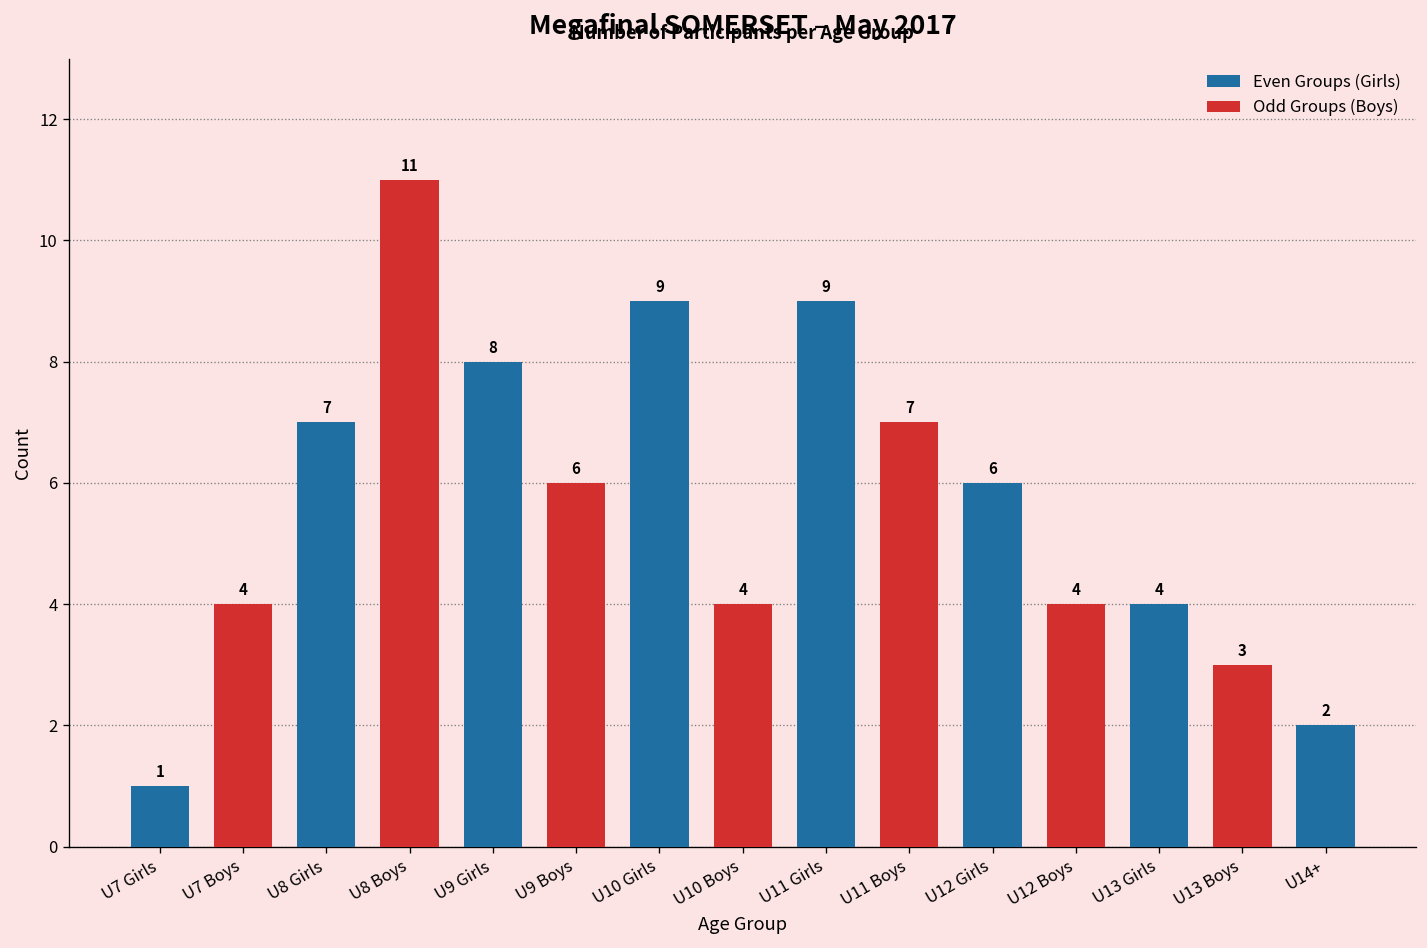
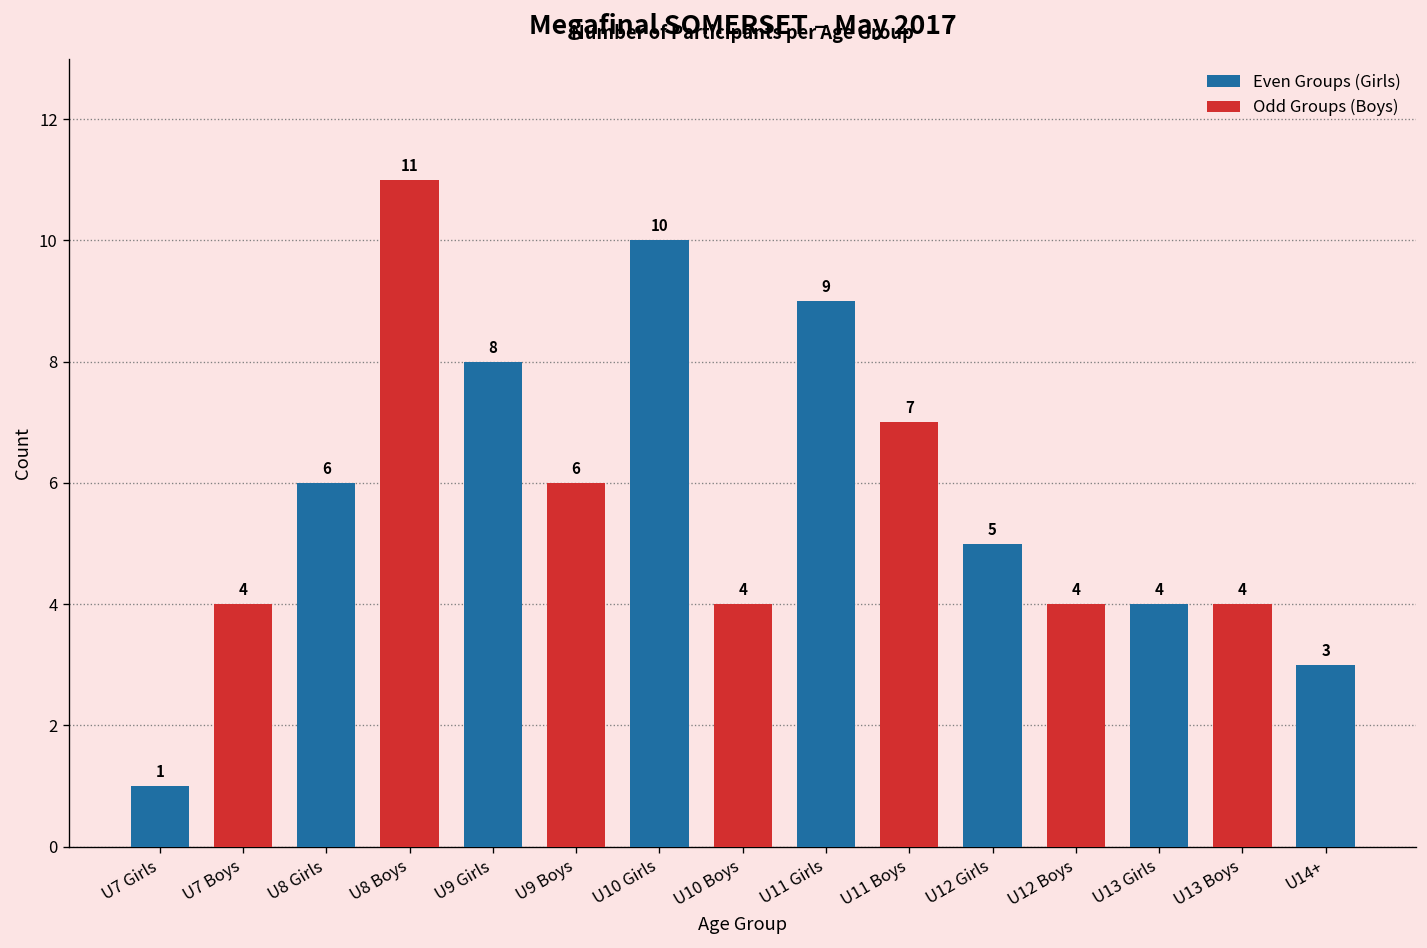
U8 Girls: 7 -> 6
U10 Girls: 9 -> 10
U12 Girls: 6 -> 5
U13 Boys: 3 -> 4
U14+: 2 -> 3
